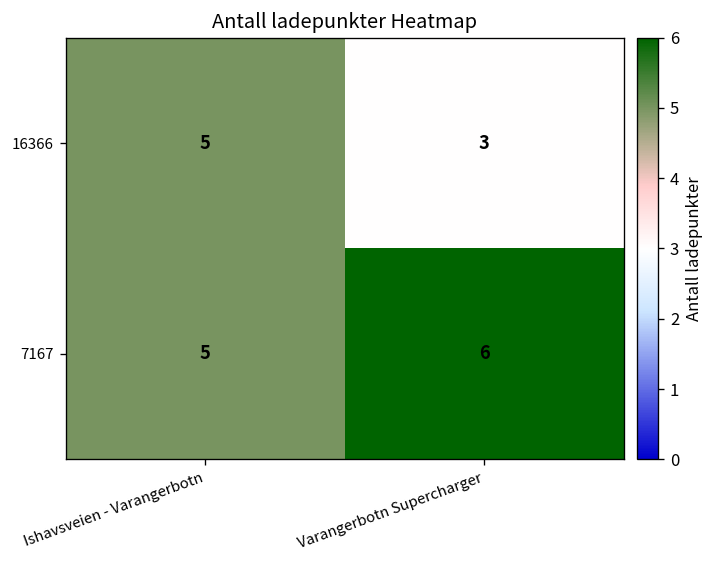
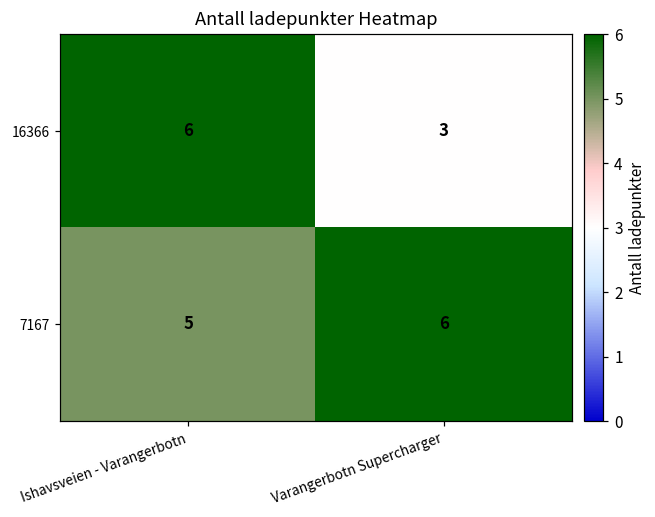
16366, Ishavsveien - Varangerbotn: 5 -> 6
